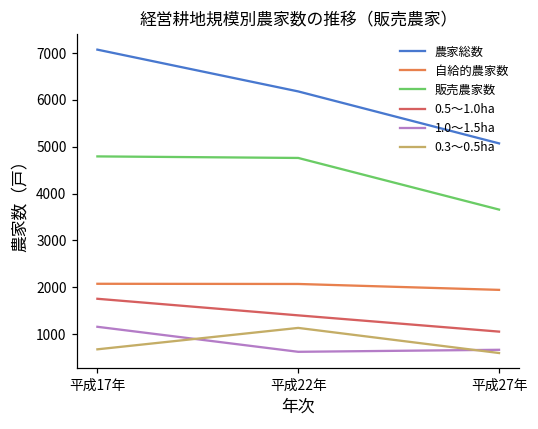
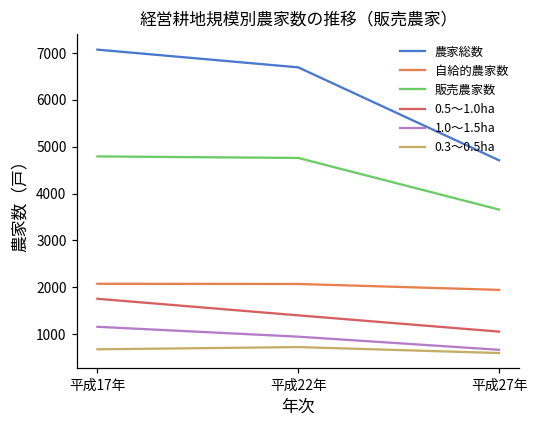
農家総数, 平成22年: 6200 -> 6700
1.0～1.5ha, 平成22年: 600 -> 900
0.3～0.5ha, 平成22年: 1100 -> 700
農家総数, 平成27年: 5100 -> 4700
